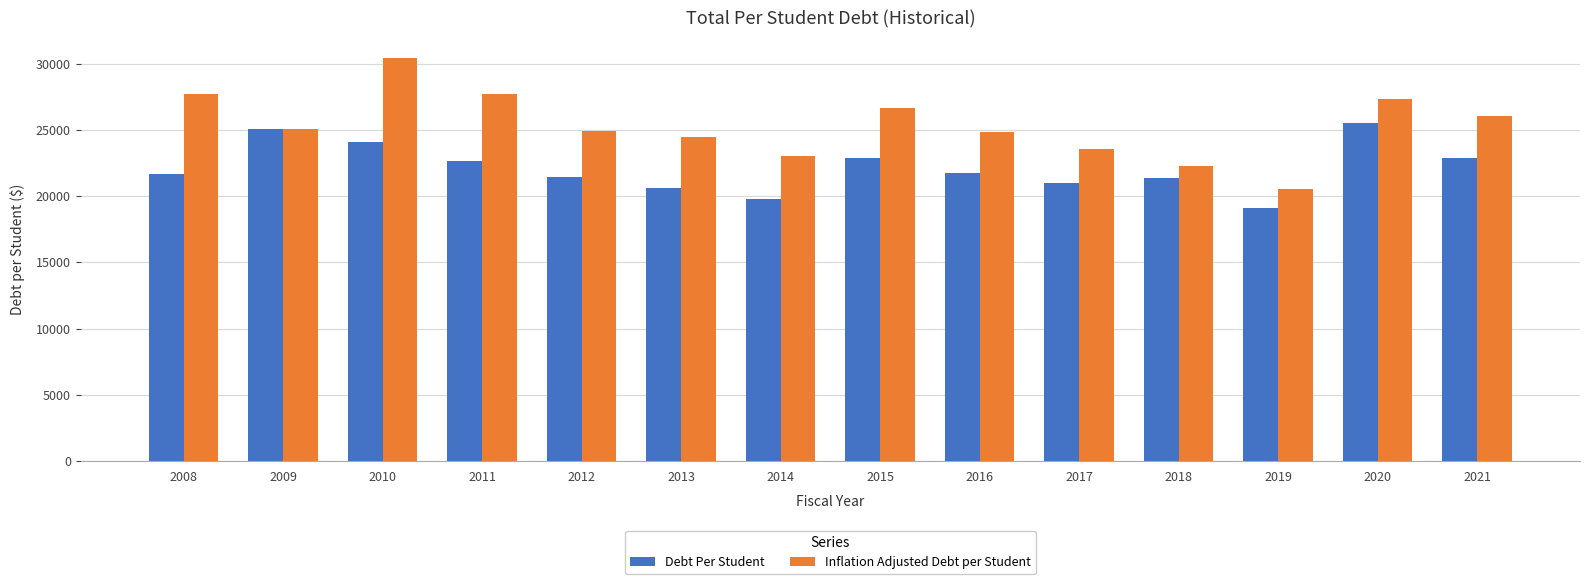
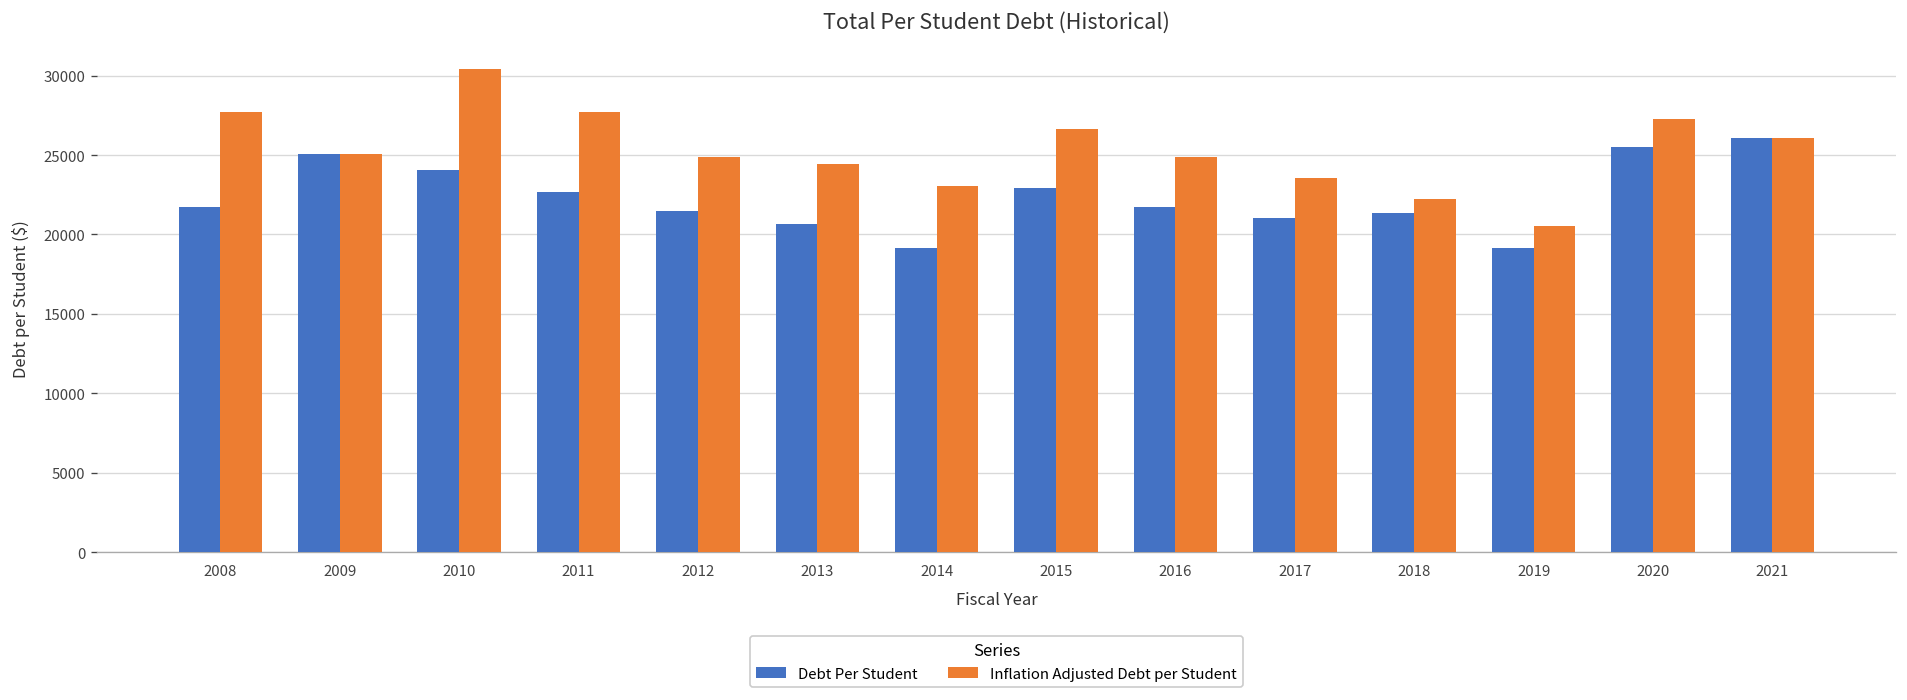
Debt Per Student, 2014: 19800 -> 19100
Debt Per Student, 2021: 22900 -> 26100
